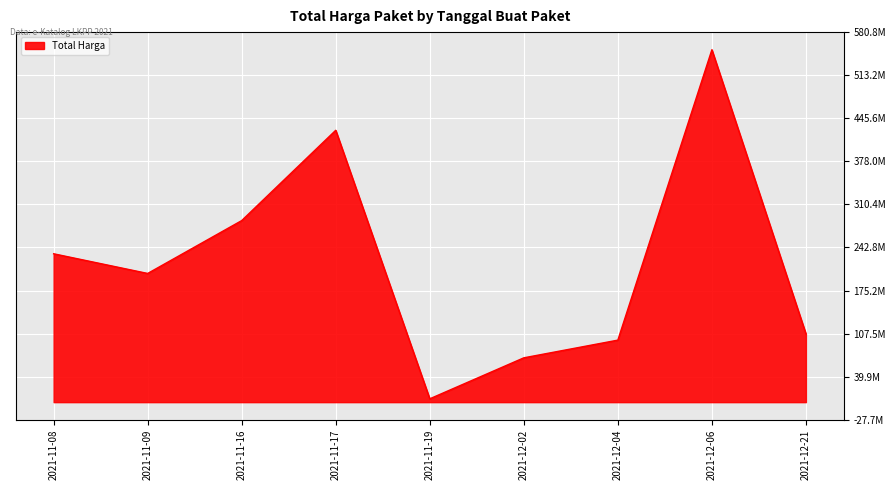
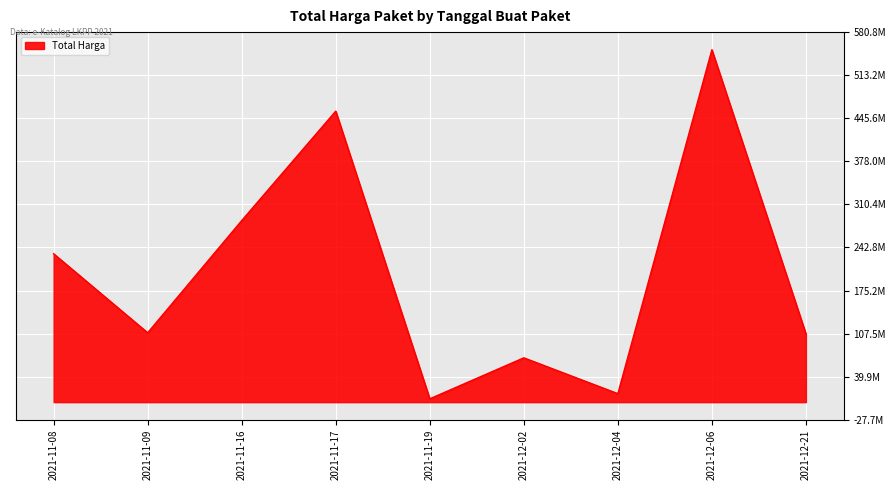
2021-11-09: 200000000 -> 110000000
2021-11-17: 430000000 -> 460000000
2021-12-04: 100000000 -> 10000000
